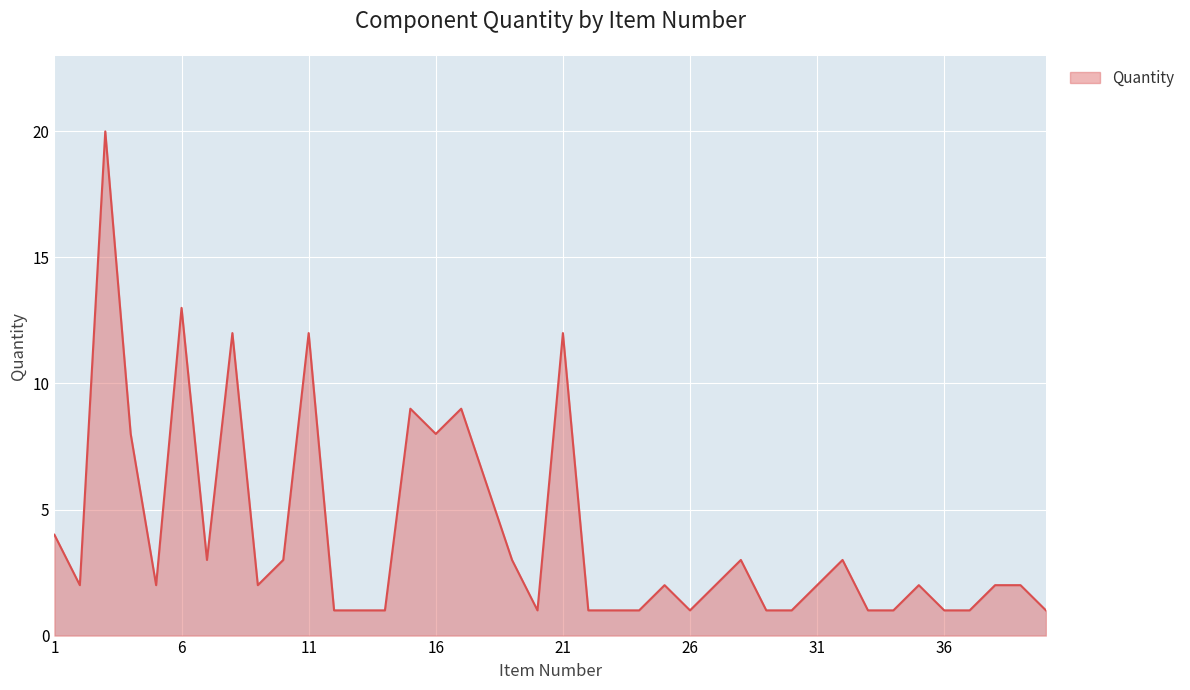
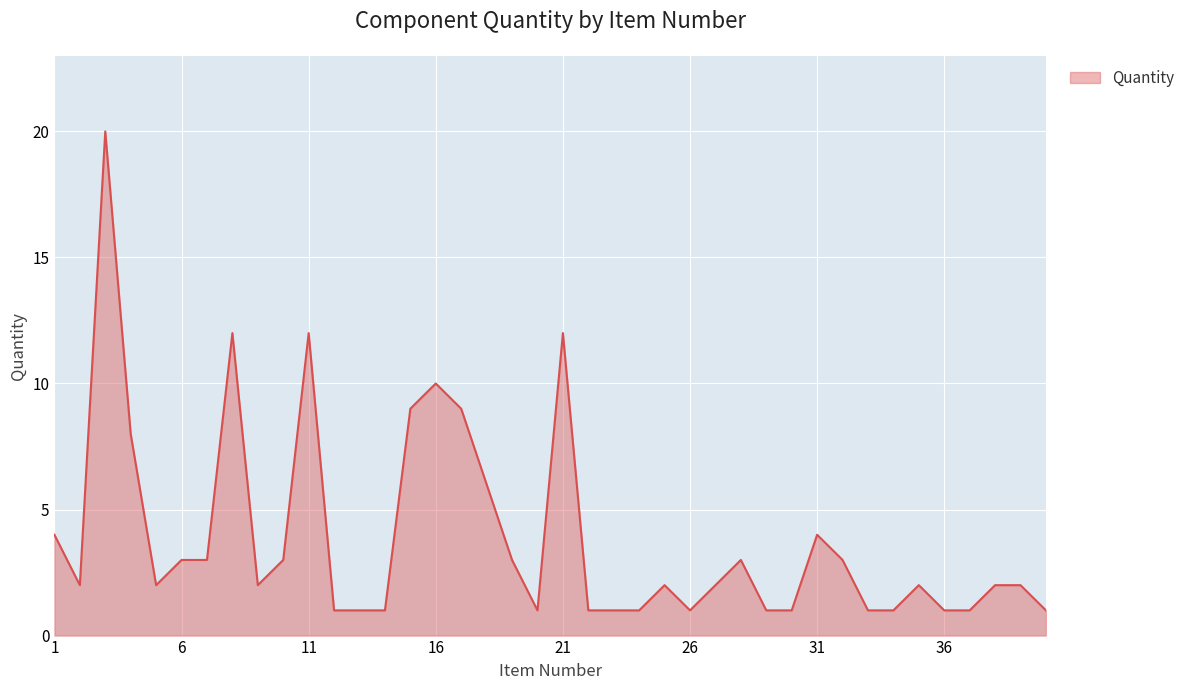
6: 13 -> 3
16: 8 -> 10
31: 2 -> 4
